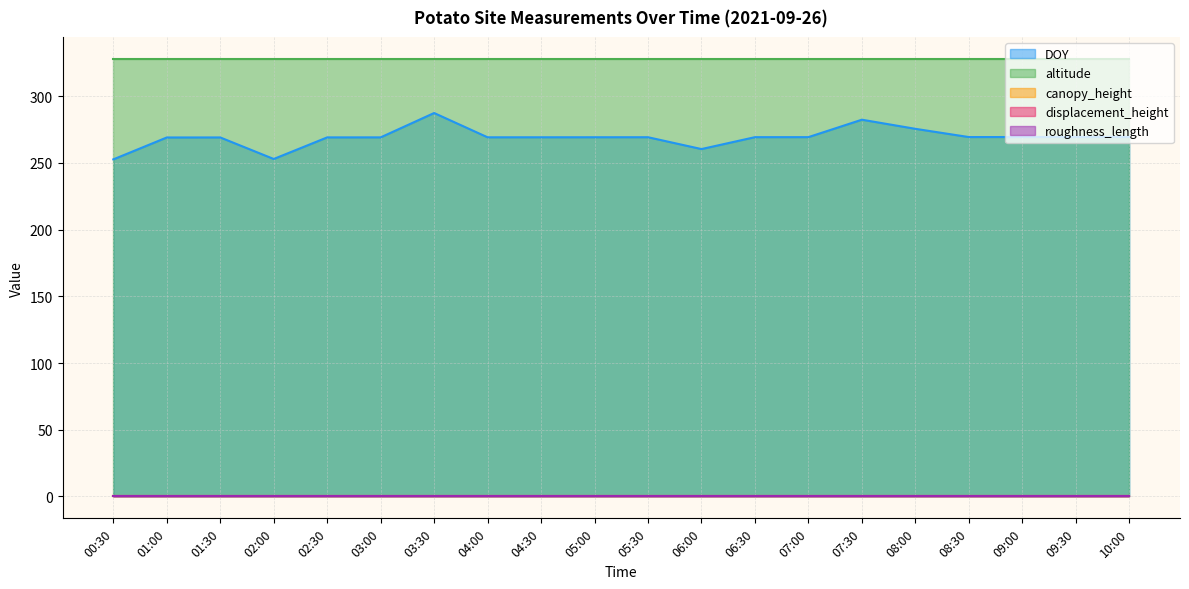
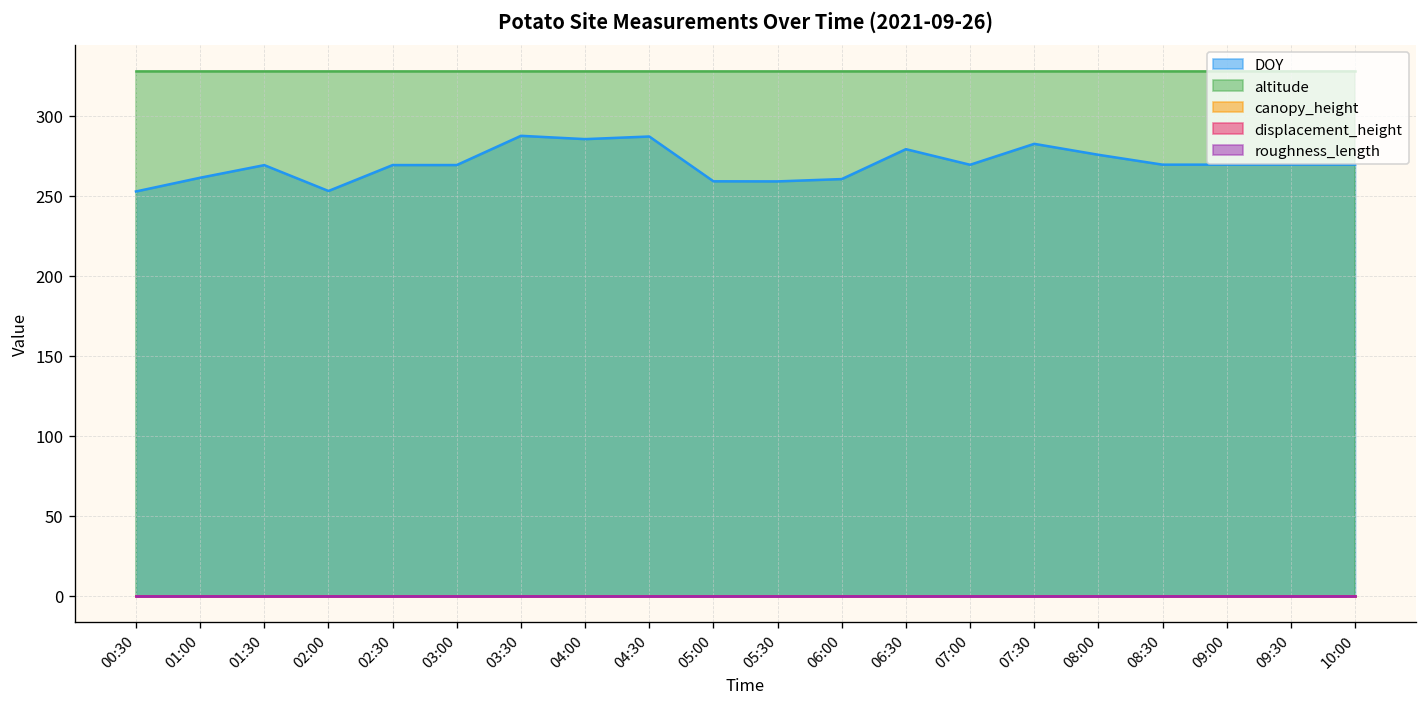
DOY, 01:00: 269 -> 261
DOY, 04:00: 269 -> 285
DOY, 04:30: 269 -> 287
DOY, 05:00: 269 -> 259
DOY, 05:30: 269 -> 259
DOY, 06:30: 269 -> 279
